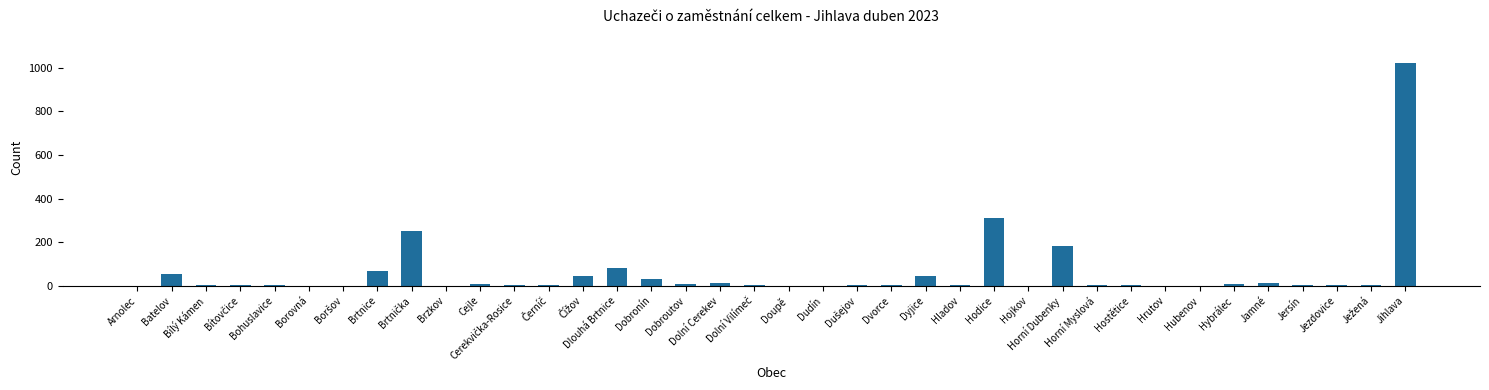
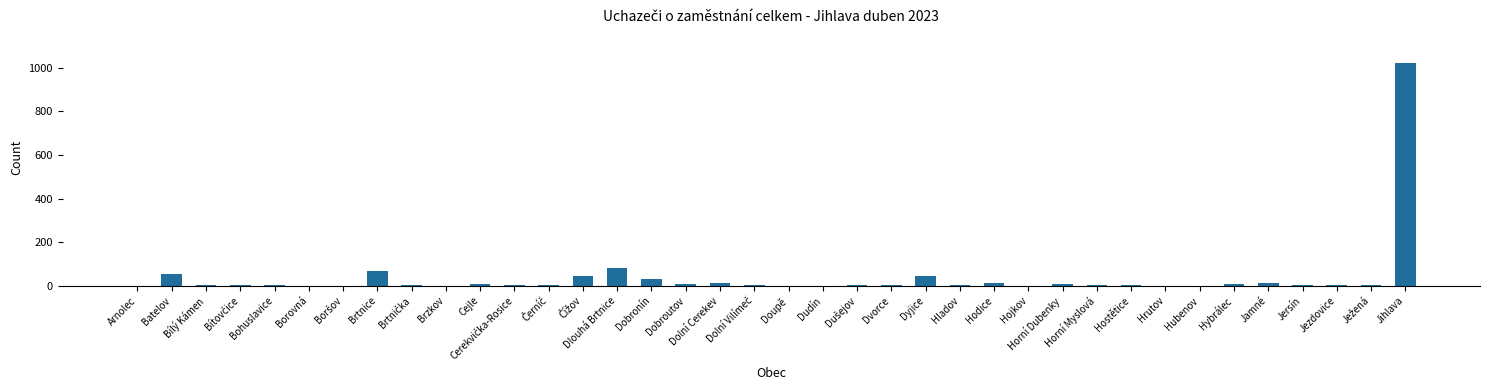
Brtnička: 250 -> 0
Hodice: 310 -> 10
Horní Dubenky: 180 -> 10
